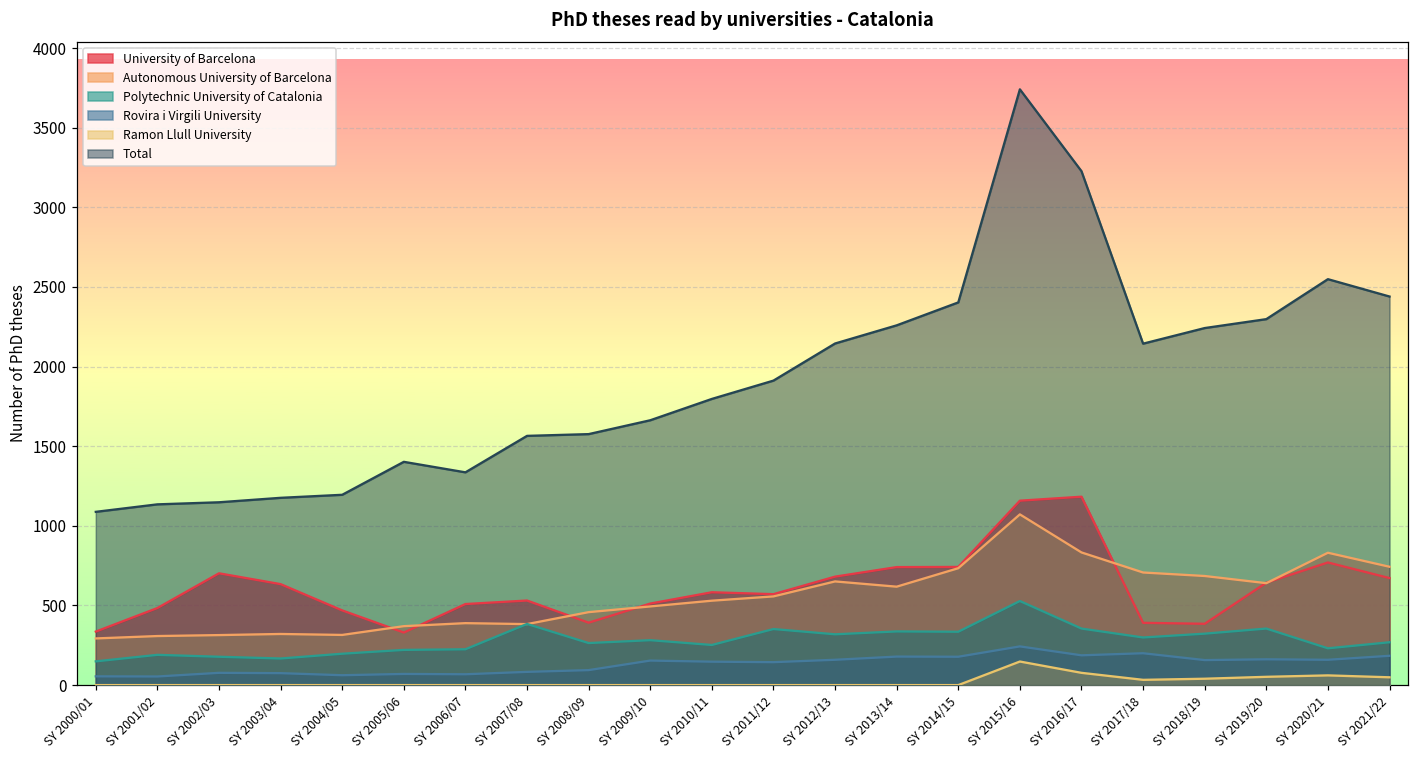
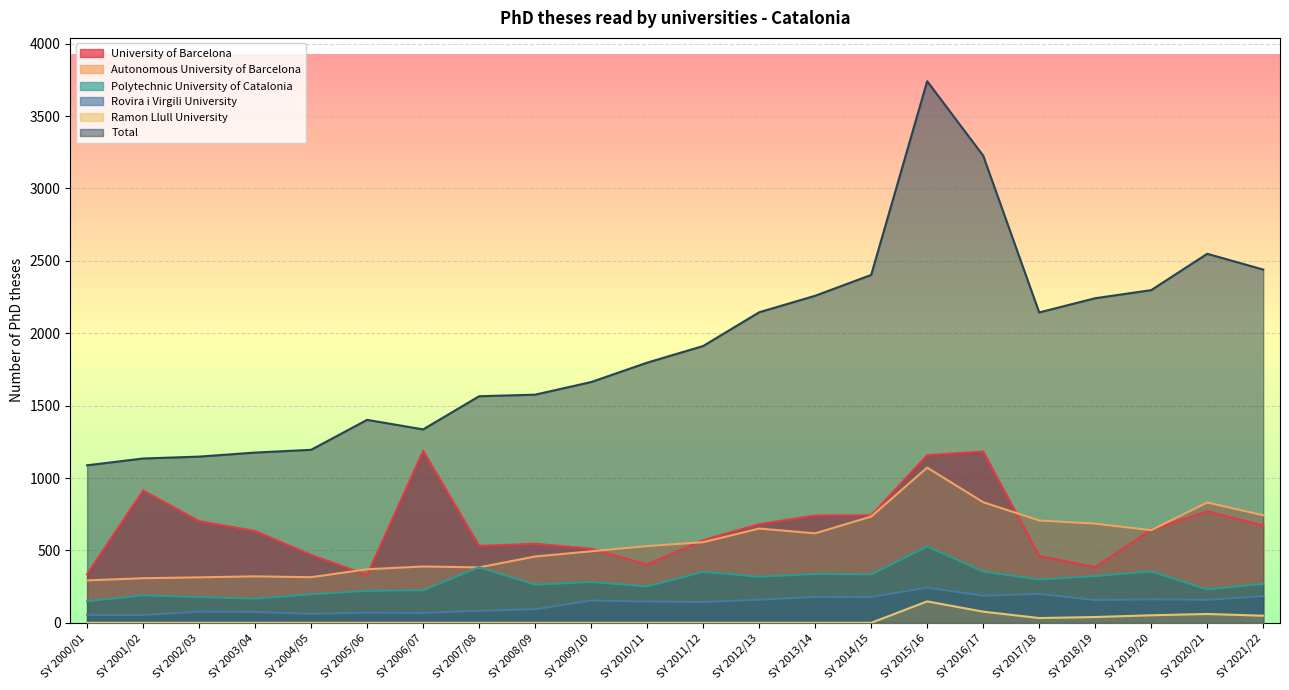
University of Barcelona, SY 2001/02: 480 -> 910
University of Barcelona, SY 2006/07: 510 -> 1190
University of Barcelona, SY 2008/09: 390 -> 550
University of Barcelona, SY 2010/11: 580 -> 400
University of Barcelona, SY 2017/18: 390 -> 460
